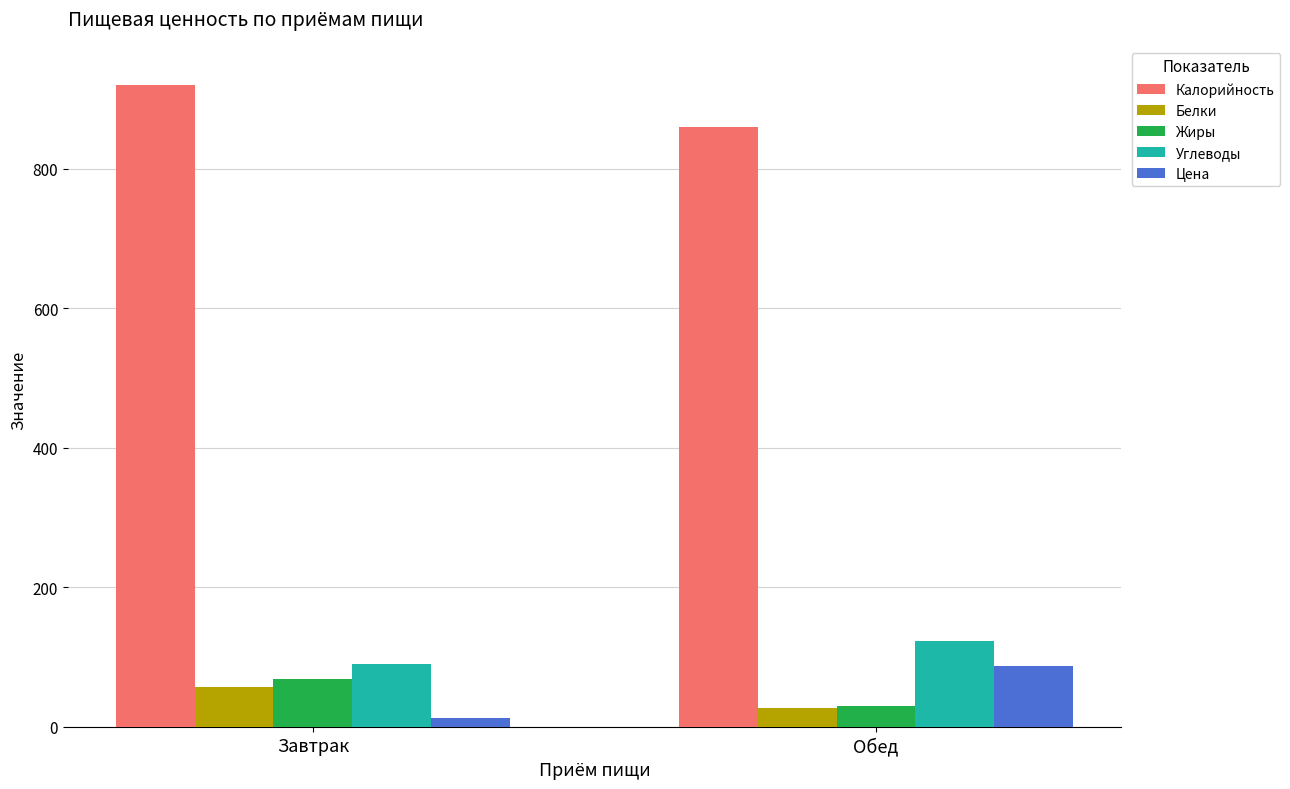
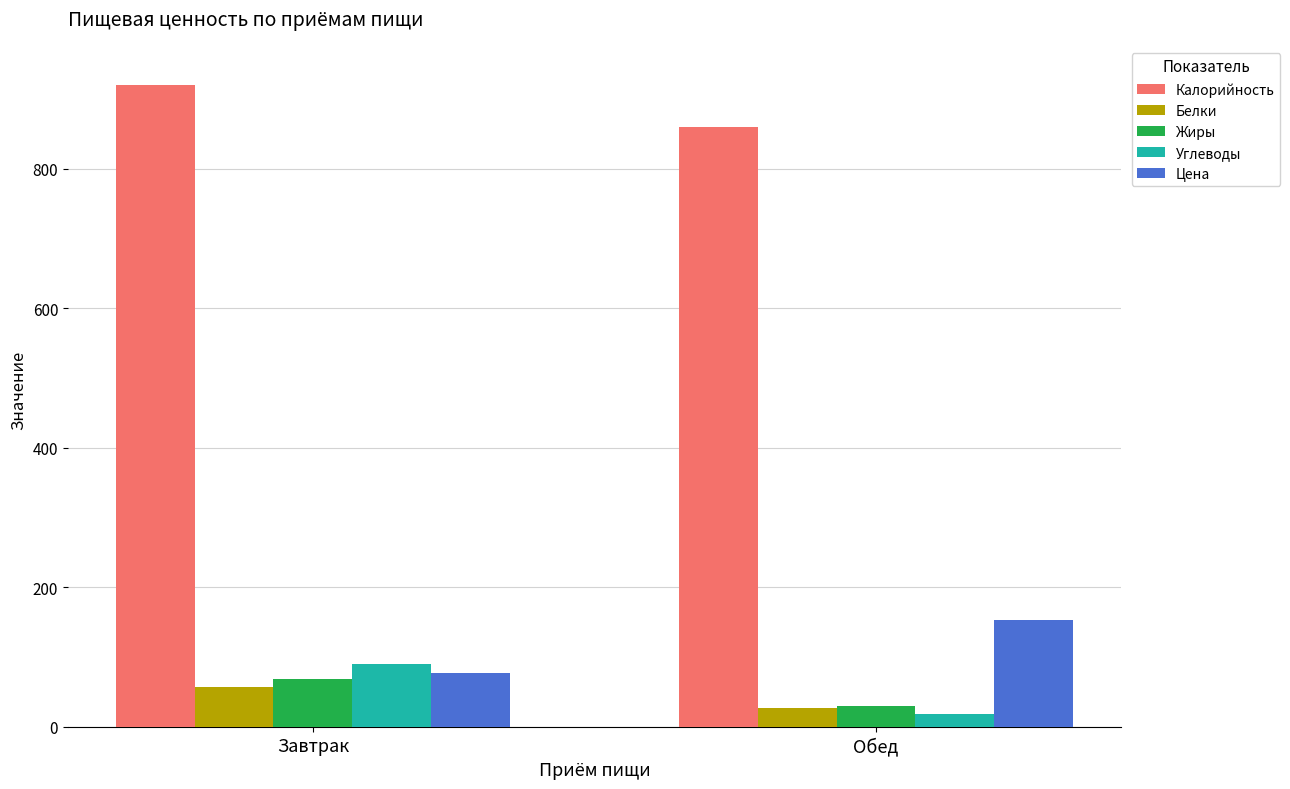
Цена, Завтрак: 10 -> 80
Углеводы, Обед: 120 -> 20
Цена, Обед: 90 -> 150
